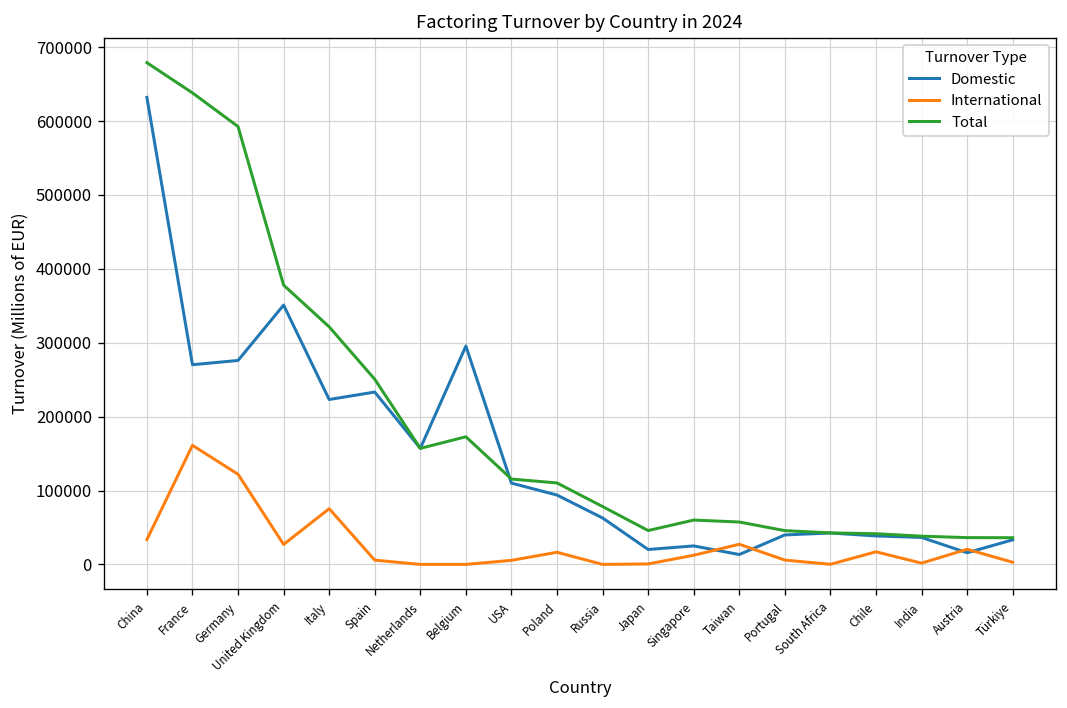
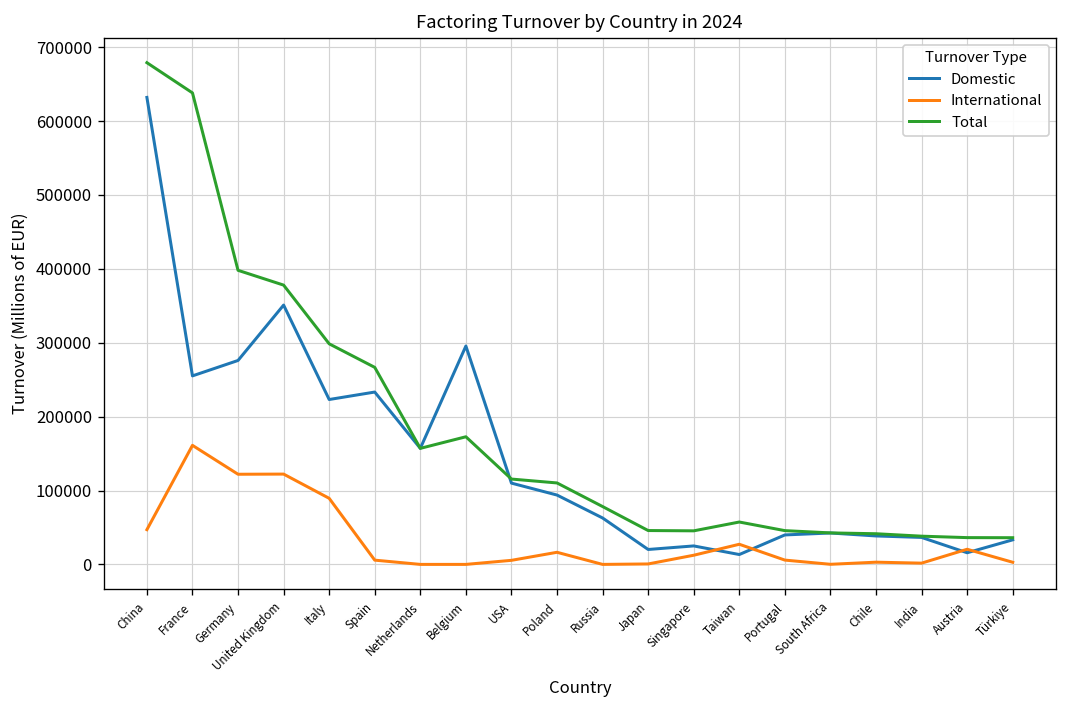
International, China: 30000 -> 50000
Domestic, France: 270000 -> 260000
Total, Germany: 590000 -> 400000
International, United Kingdom: 30000 -> 120000
International, Italy: 80000 -> 90000
Total, Italy: 320000 -> 300000
Total, Spain: 250000 -> 270000
Total, Singapore: 60000 -> 50000
International, Chile: 20000 -> 0
